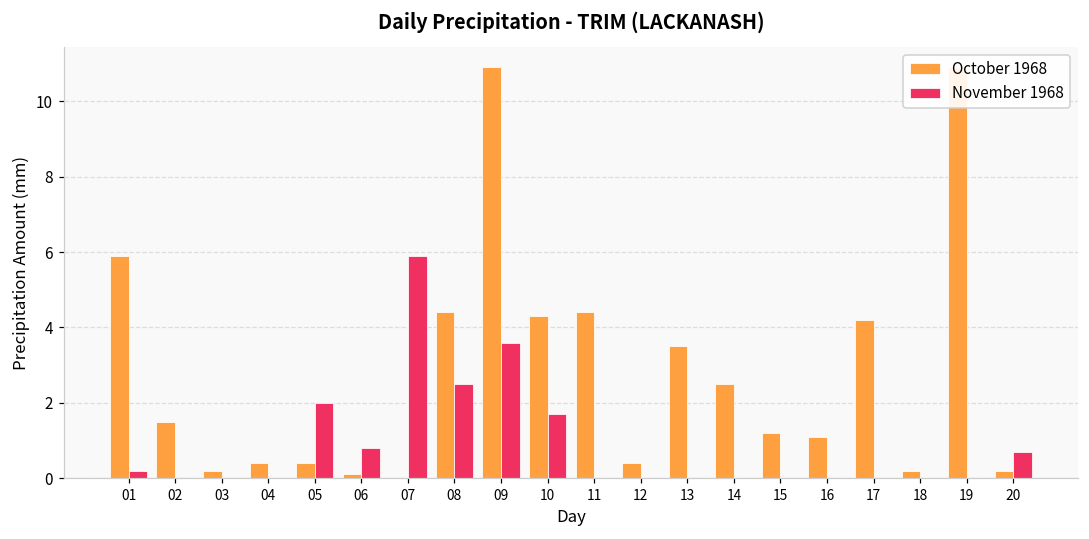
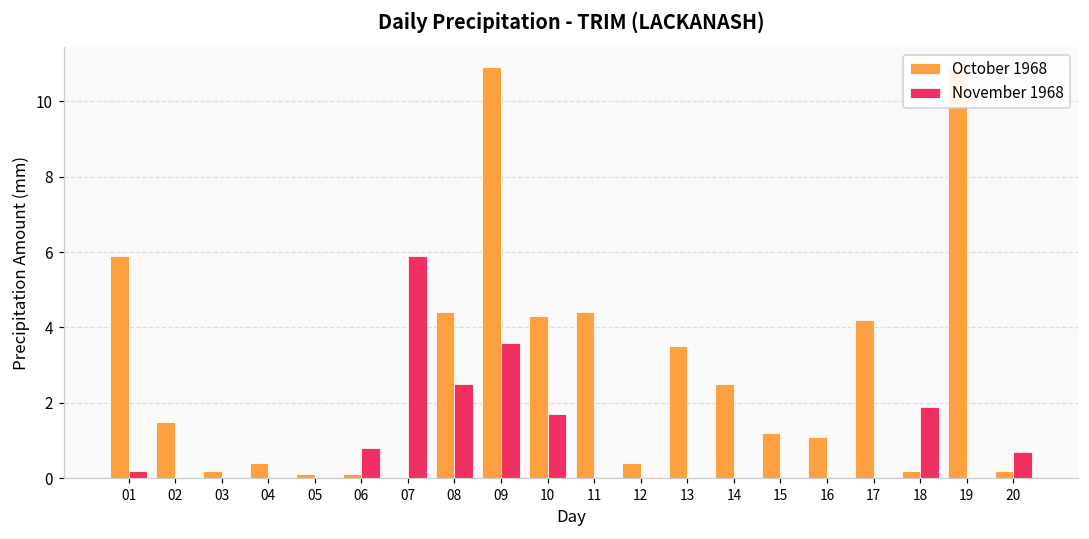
October 1968, 05: 0.4 -> 0.1
November 1968, 05: 2 -> 0
November 1968, 18: 0.0 -> 1.9
